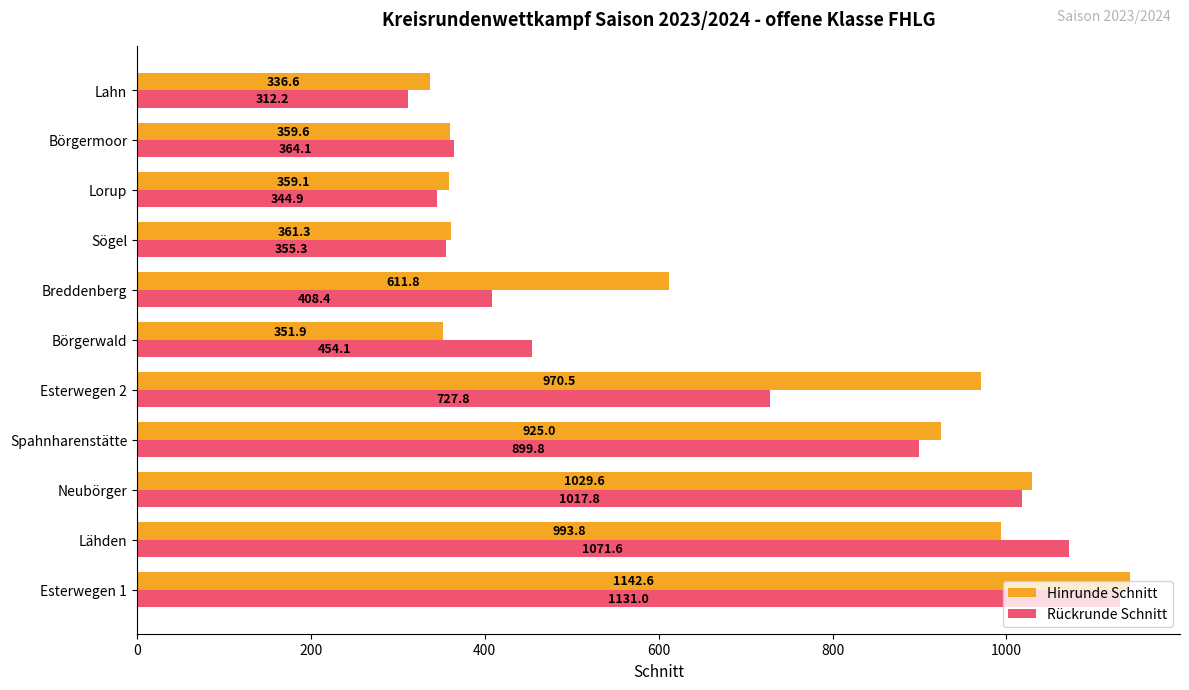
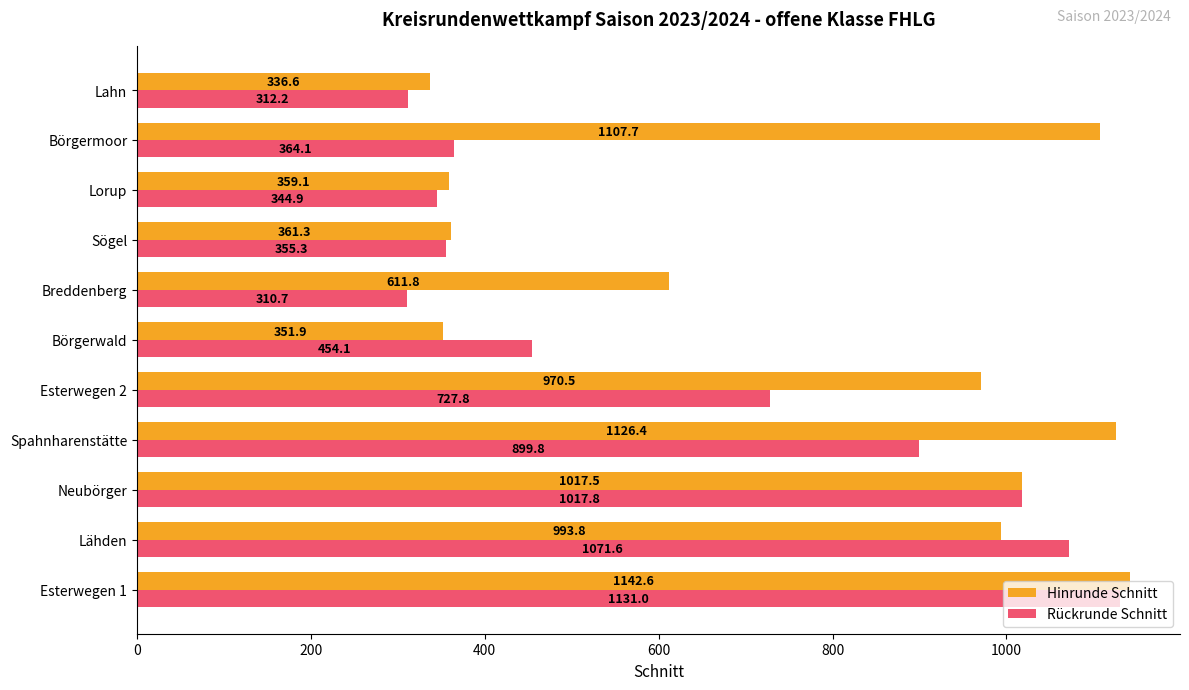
Hinrunde Schnitt, Börgermoor: 359.6 -> 1107.7
Rückrunde Schnitt, Breddenberg: 408.4 -> 310.7
Hinrunde Schnitt, Spahnharenstätte: 925.0 -> 1126.4
Hinrunde Schnitt, Neubörger: 1029.6 -> 1017.5
